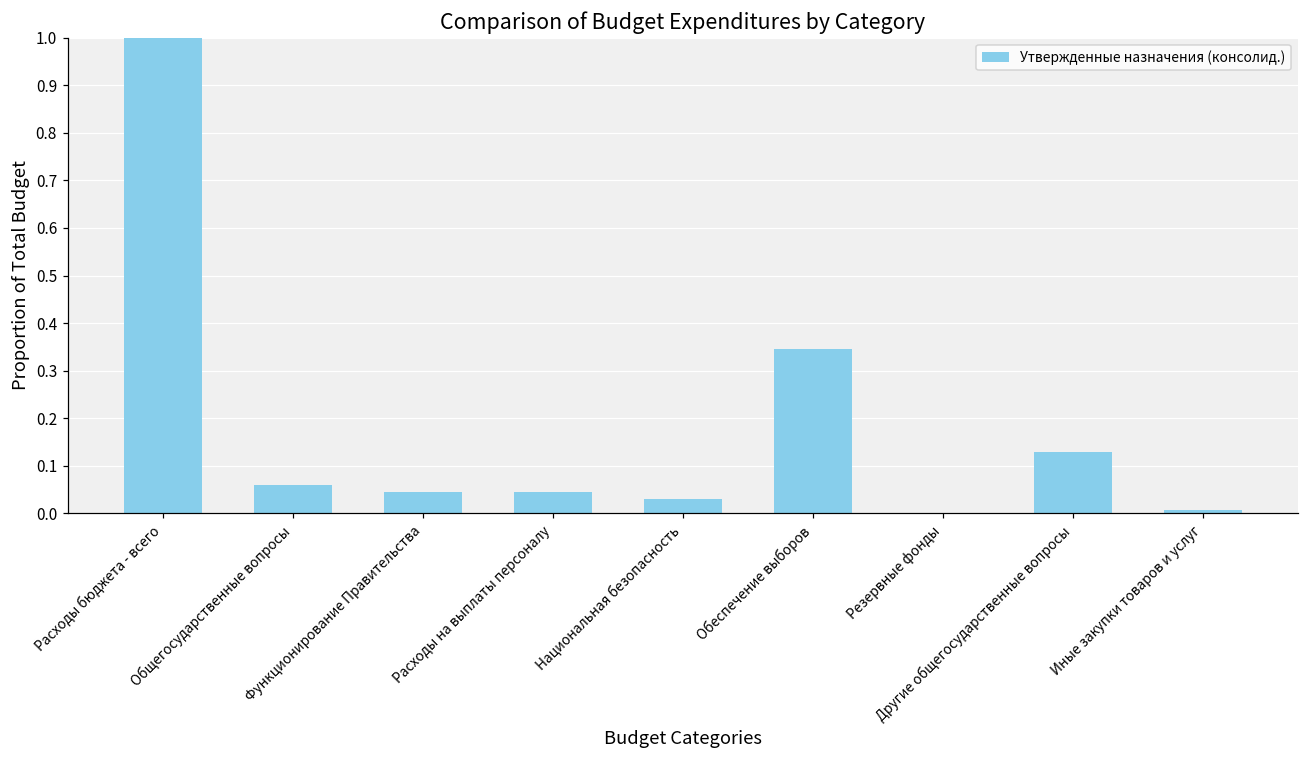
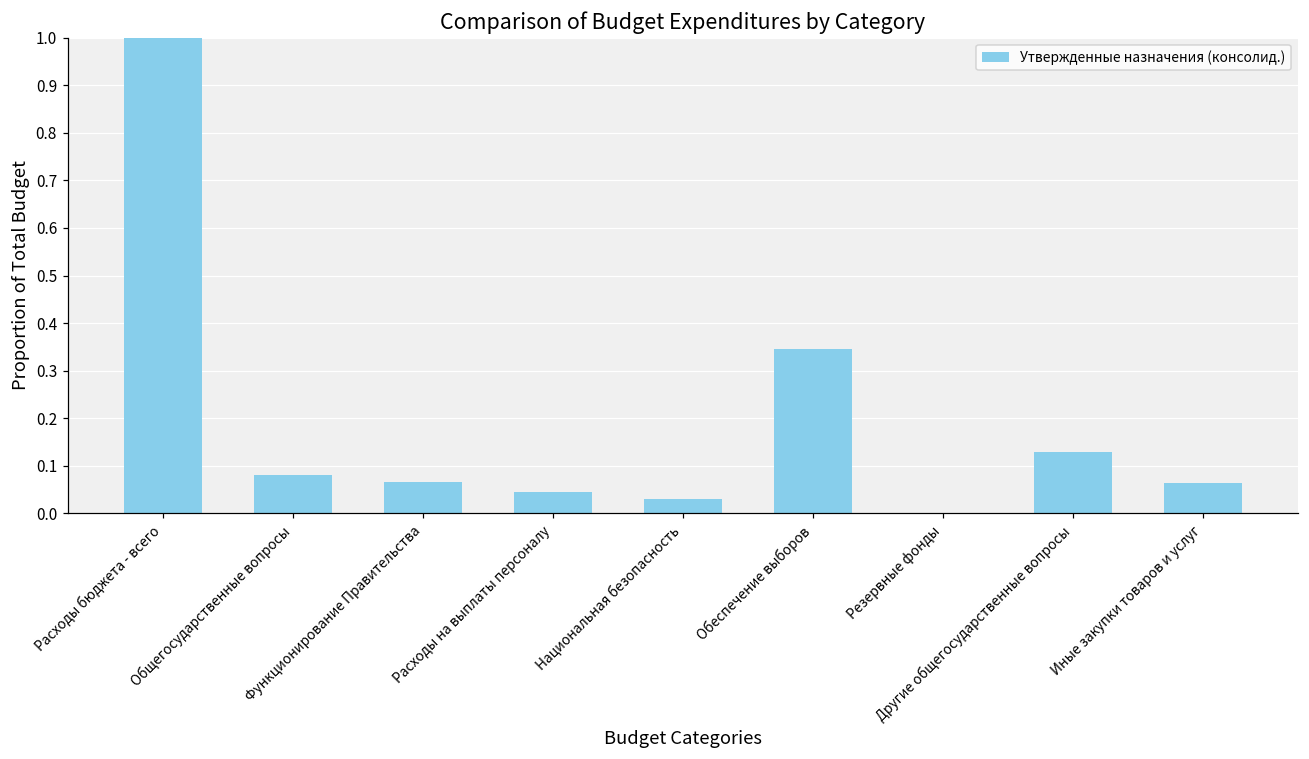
Общегосударственные вопросы: 0.06 -> 0.08
Функционирование Правительства: 0.04 -> 0.07
Иные закупки товаров и услуг: 0.01 -> 0.06
